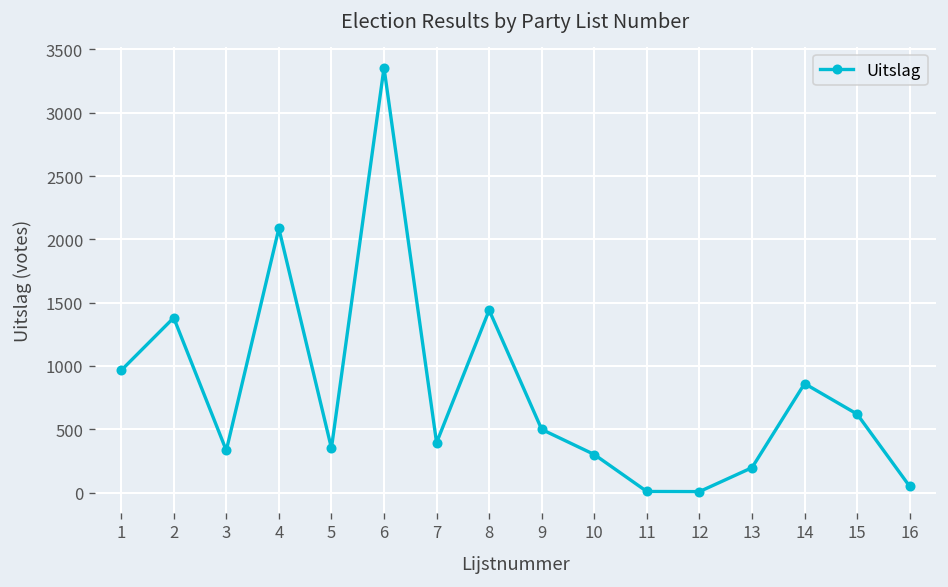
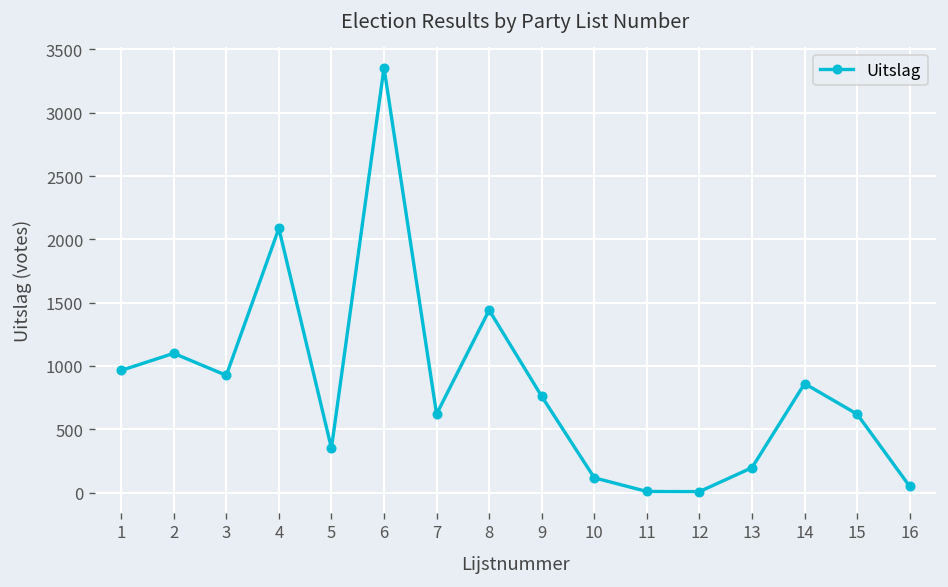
2: 1380 -> 1100
3: 330 -> 930
7: 390 -> 620
9: 500 -> 760
10: 300 -> 120
